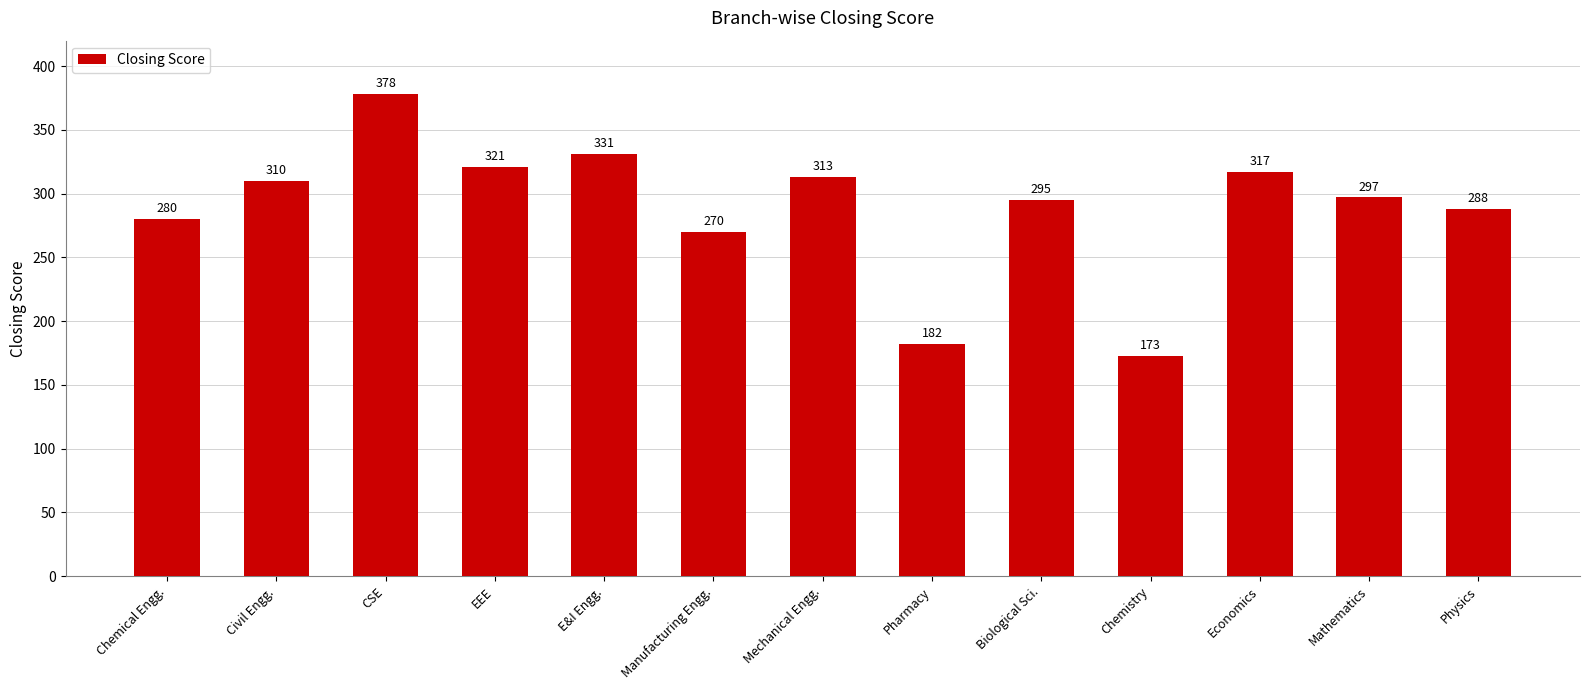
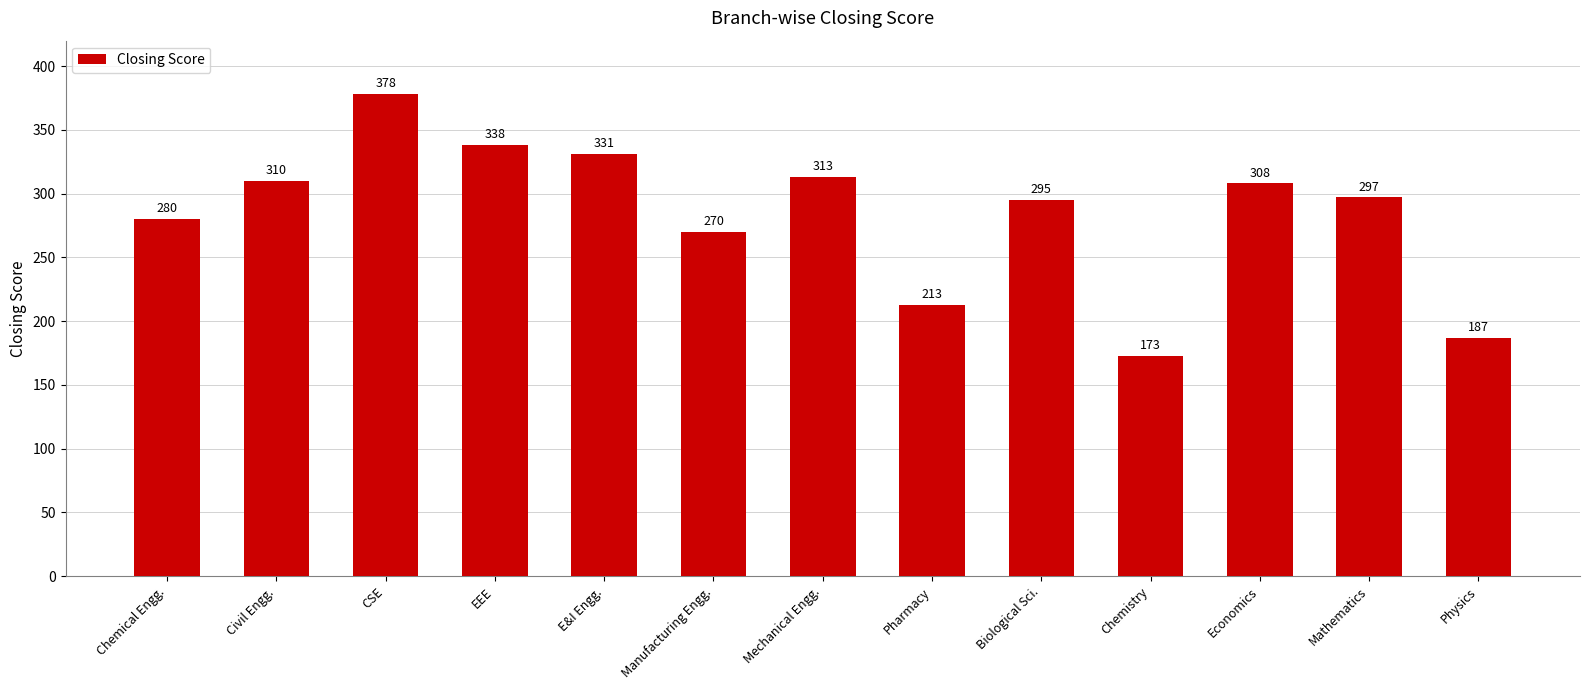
EEE: 321 -> 338
Pharmacy: 182 -> 213
Economics: 317 -> 308
Physics: 288 -> 187
